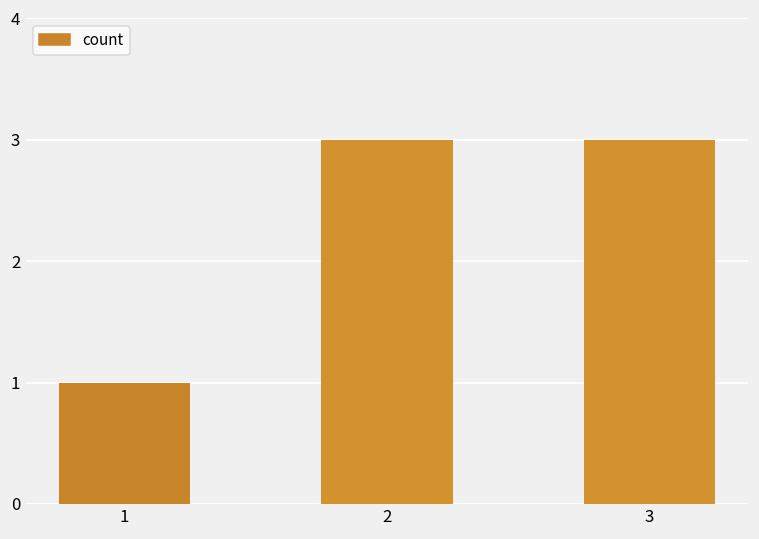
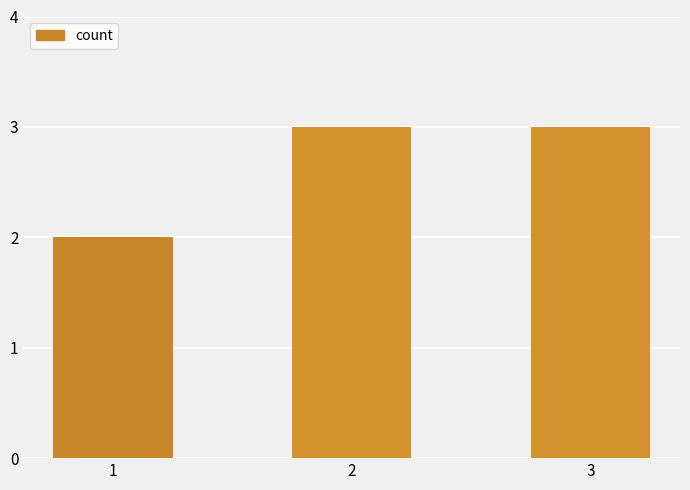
1: 1 -> 2
